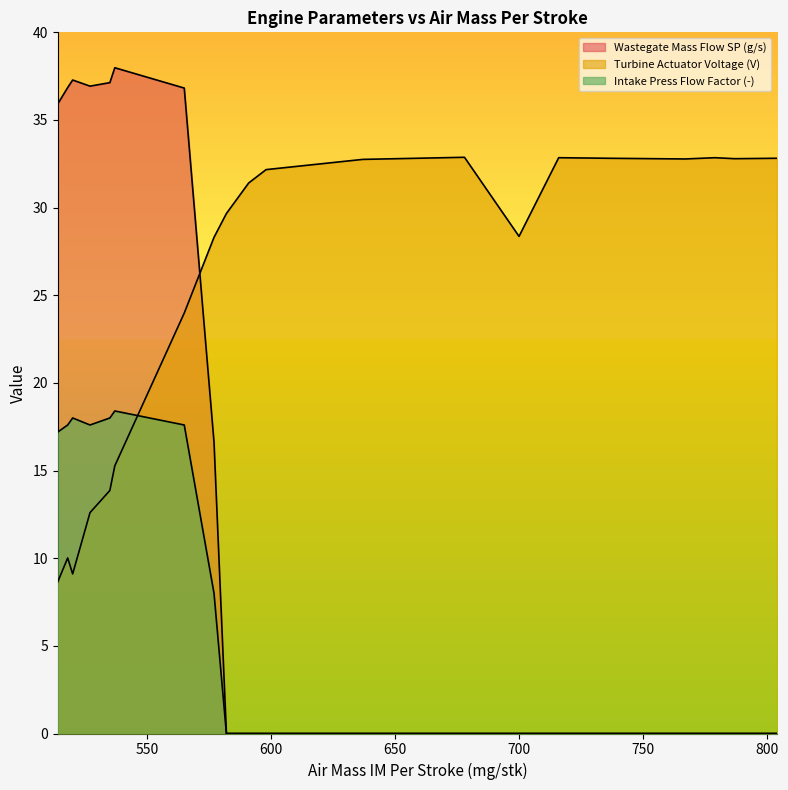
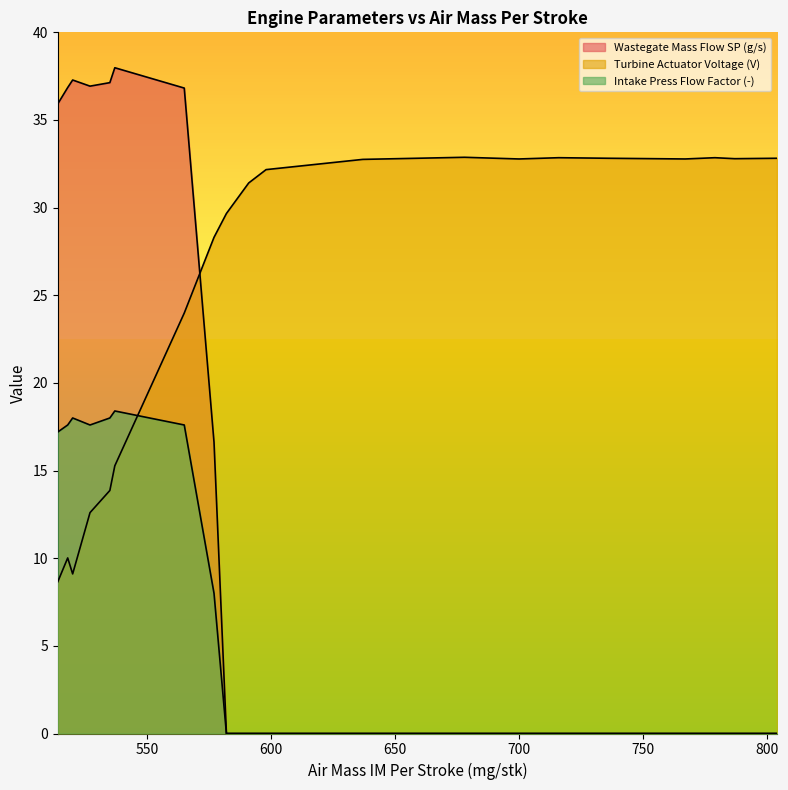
Turbine Actuator Voltage (V), 700: 28.4 -> 32.8
